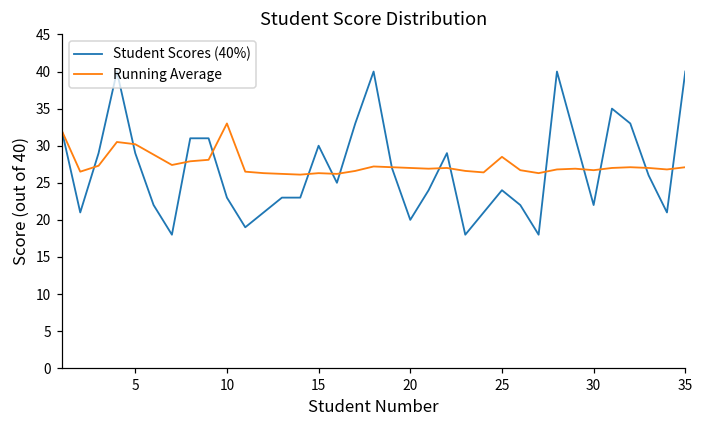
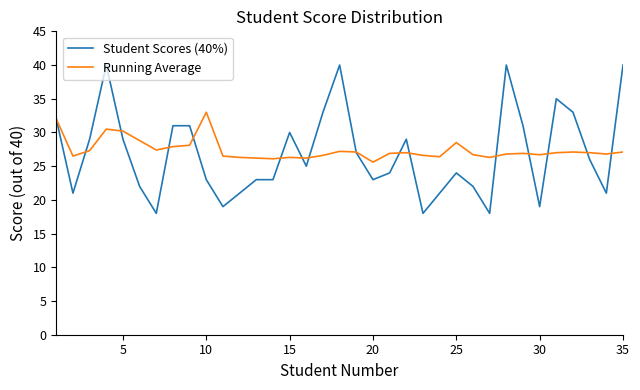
Student Scores (40%), 20: 20 -> 23
Running Average, 20: 27 -> 26
Student Scores (40%), 30: 22 -> 19
